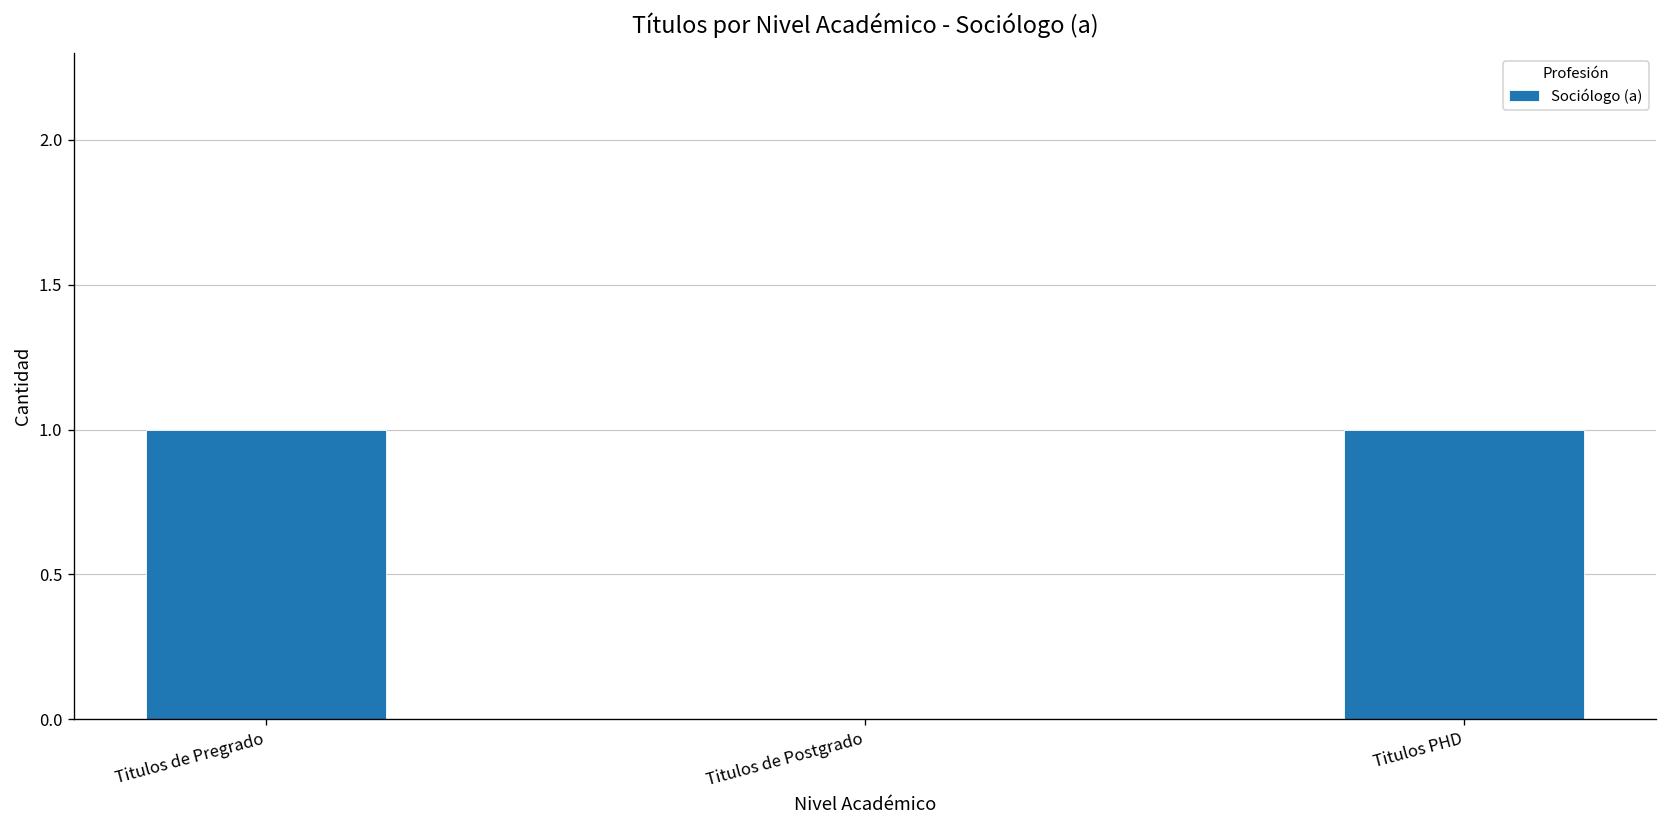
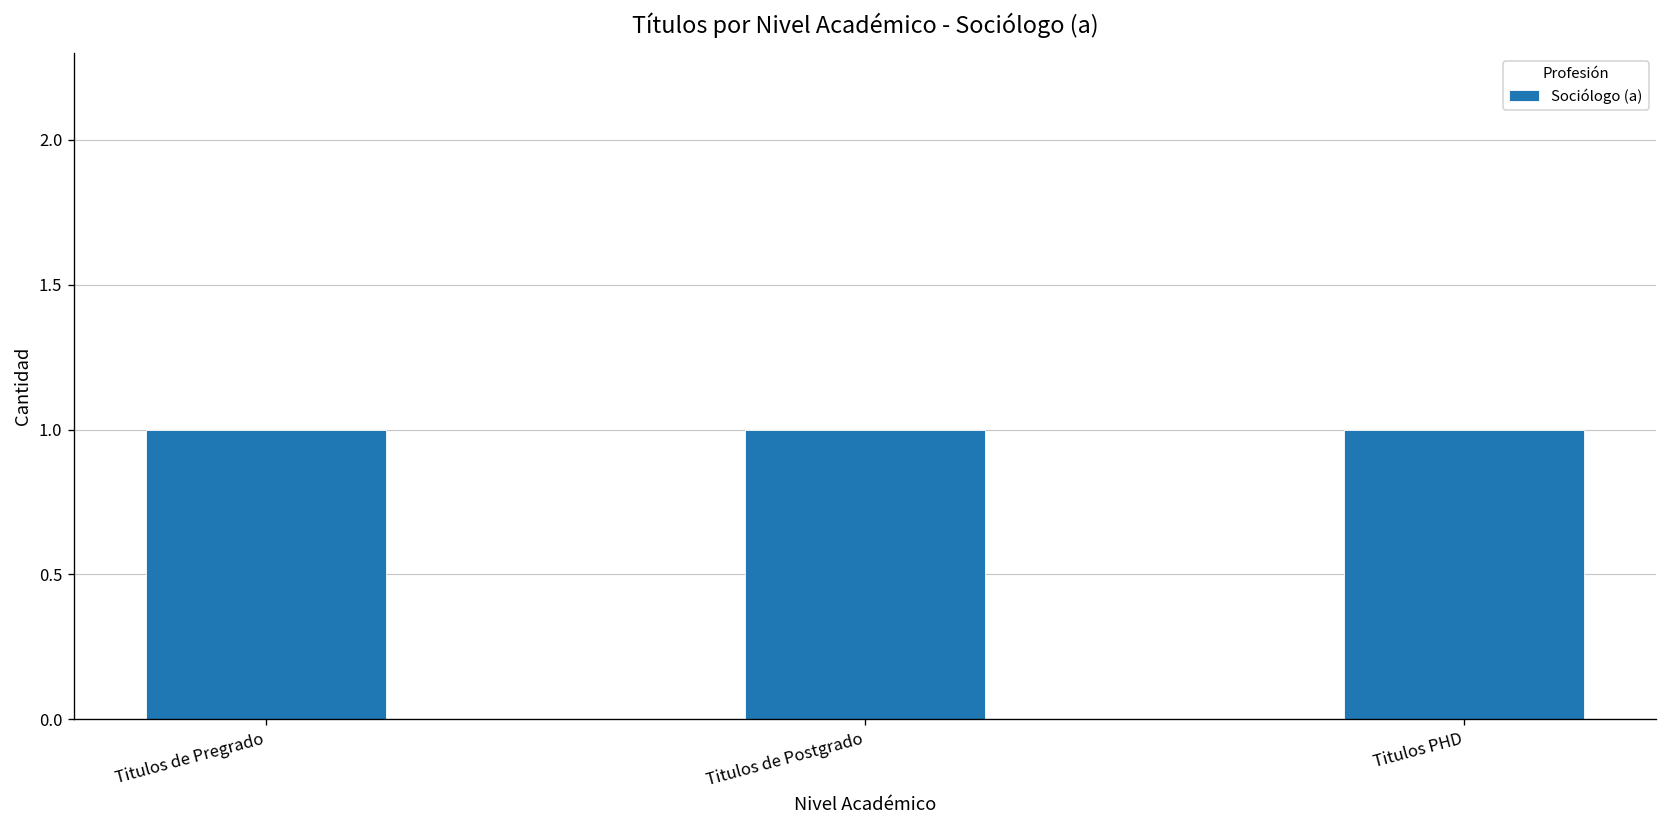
Titulos de Postgrado: 0 -> 1
